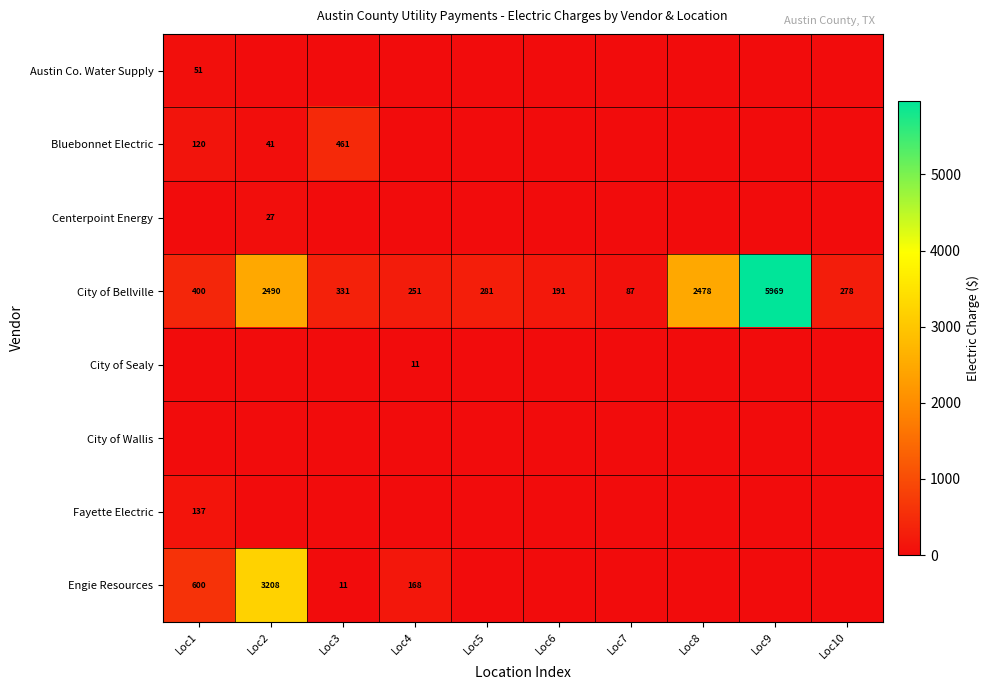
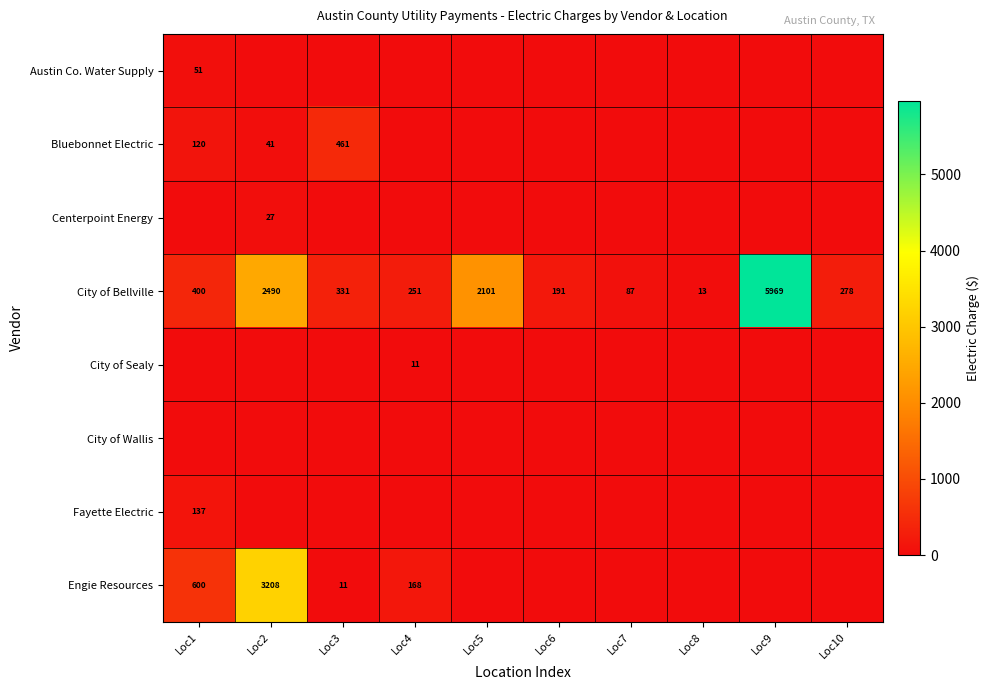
City of Bellville, Loc5: 281 -> 2101
City of Bellville, Loc8: 2478 -> 13
